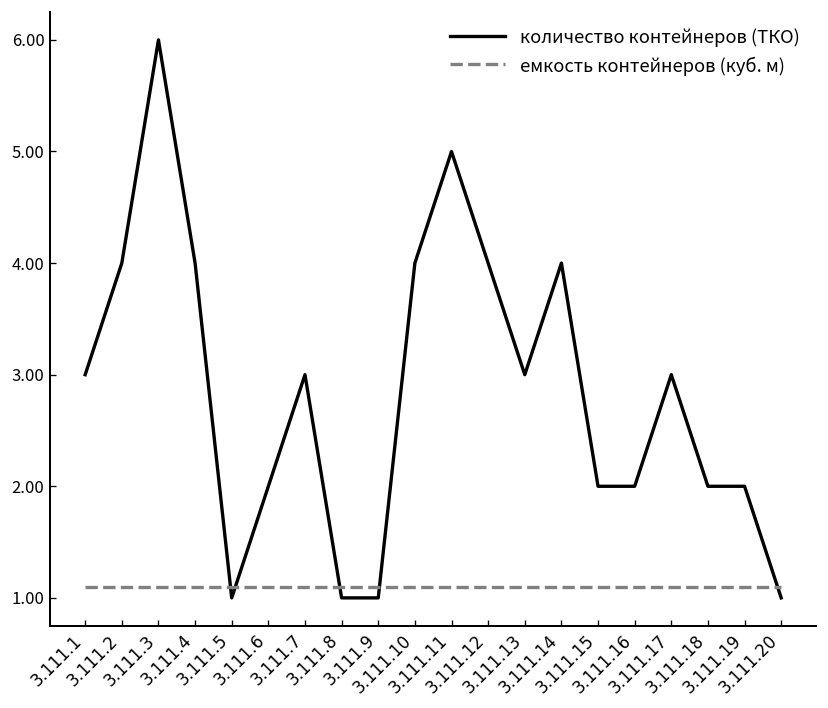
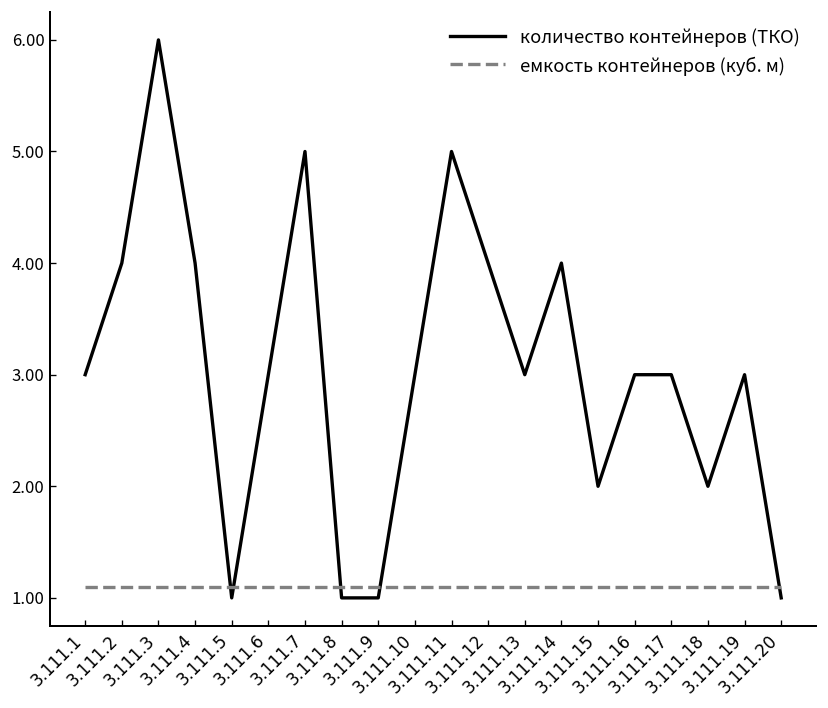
количество контейнеров (ТКО), 3.111.6: 2 -> 3
количество контейнеров (ТКО), 3.111.7: 3 -> 5
количество контейнеров (ТКО), 3.111.10: 4 -> 3
количество контейнеров (ТКО), 3.111.16: 2 -> 3
количество контейнеров (ТКО), 3.111.19: 2 -> 3
